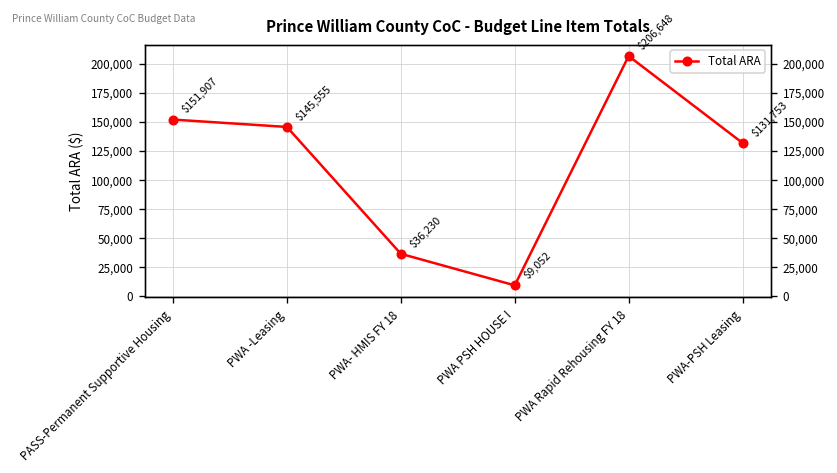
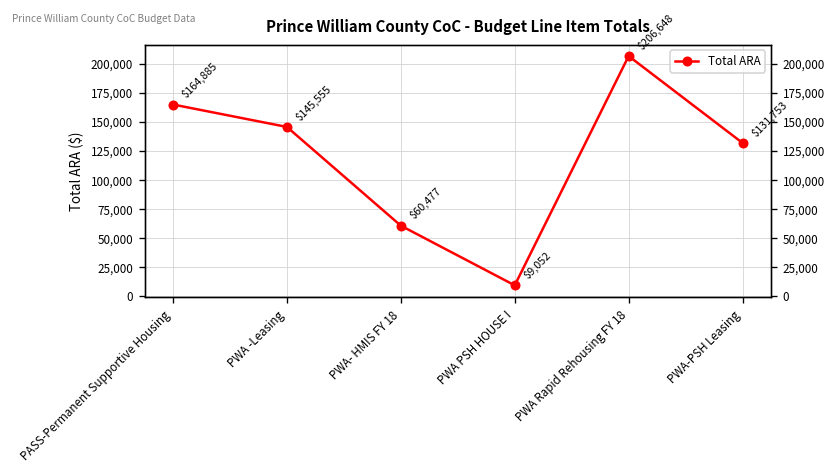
PASS-Permanent Supportive Housing: $151,907 -> $164,885
PWA- HMIS FY 18: $36,230 -> $60,477
